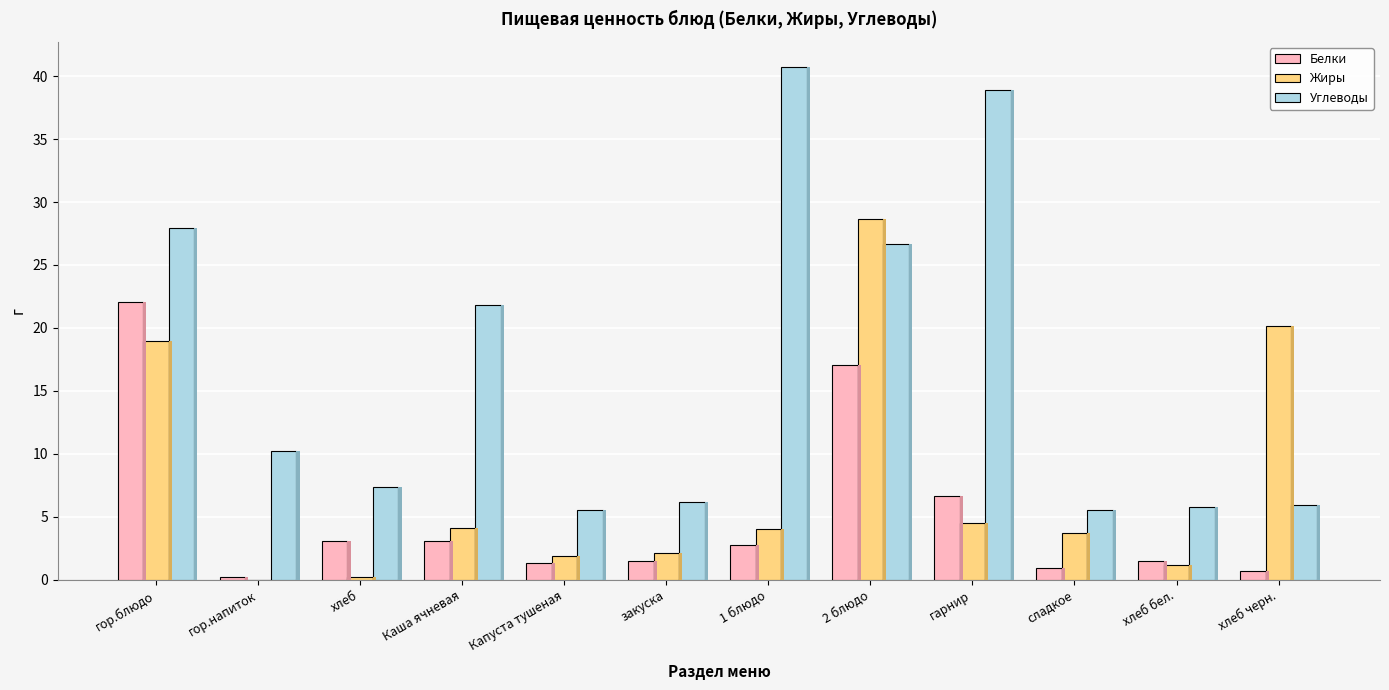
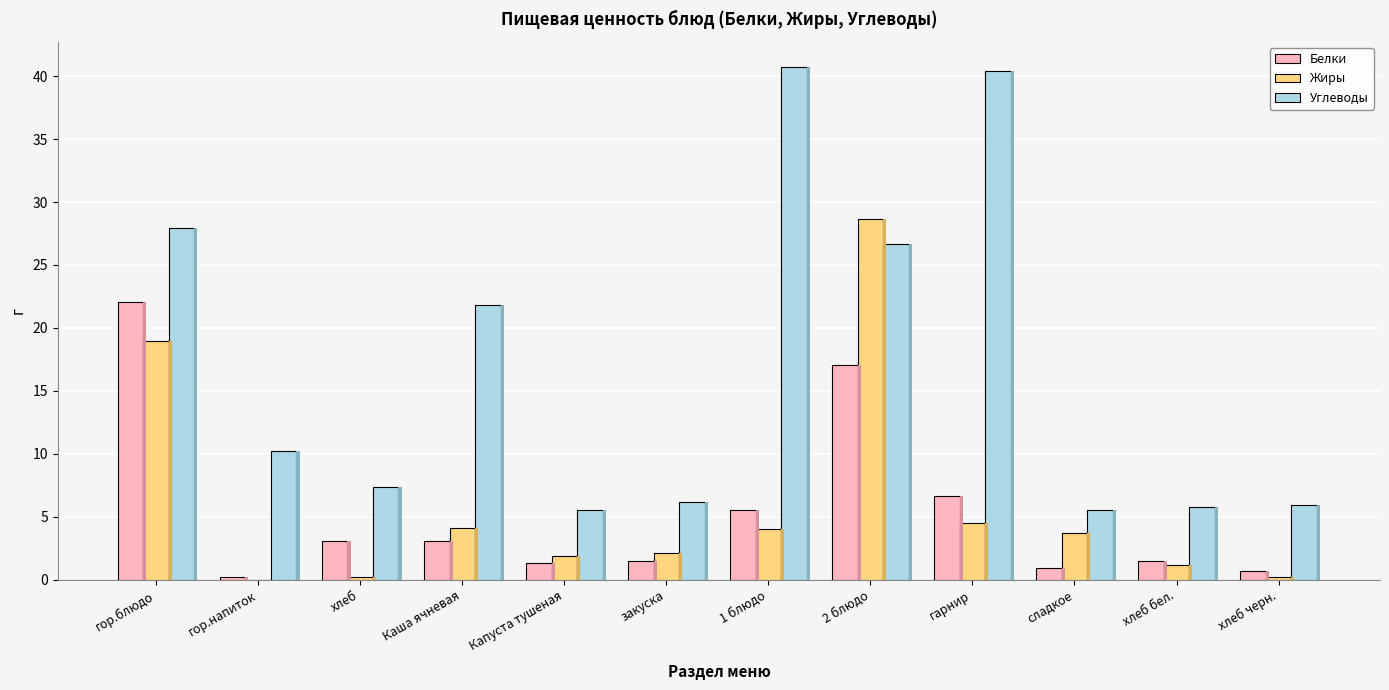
Белки, 1 блюдо: 2.7 -> 5.5
Углеводы, гарнир: 38.9 -> 40.4
Жиры, хлеб черн.: 20.2 -> 0.2
